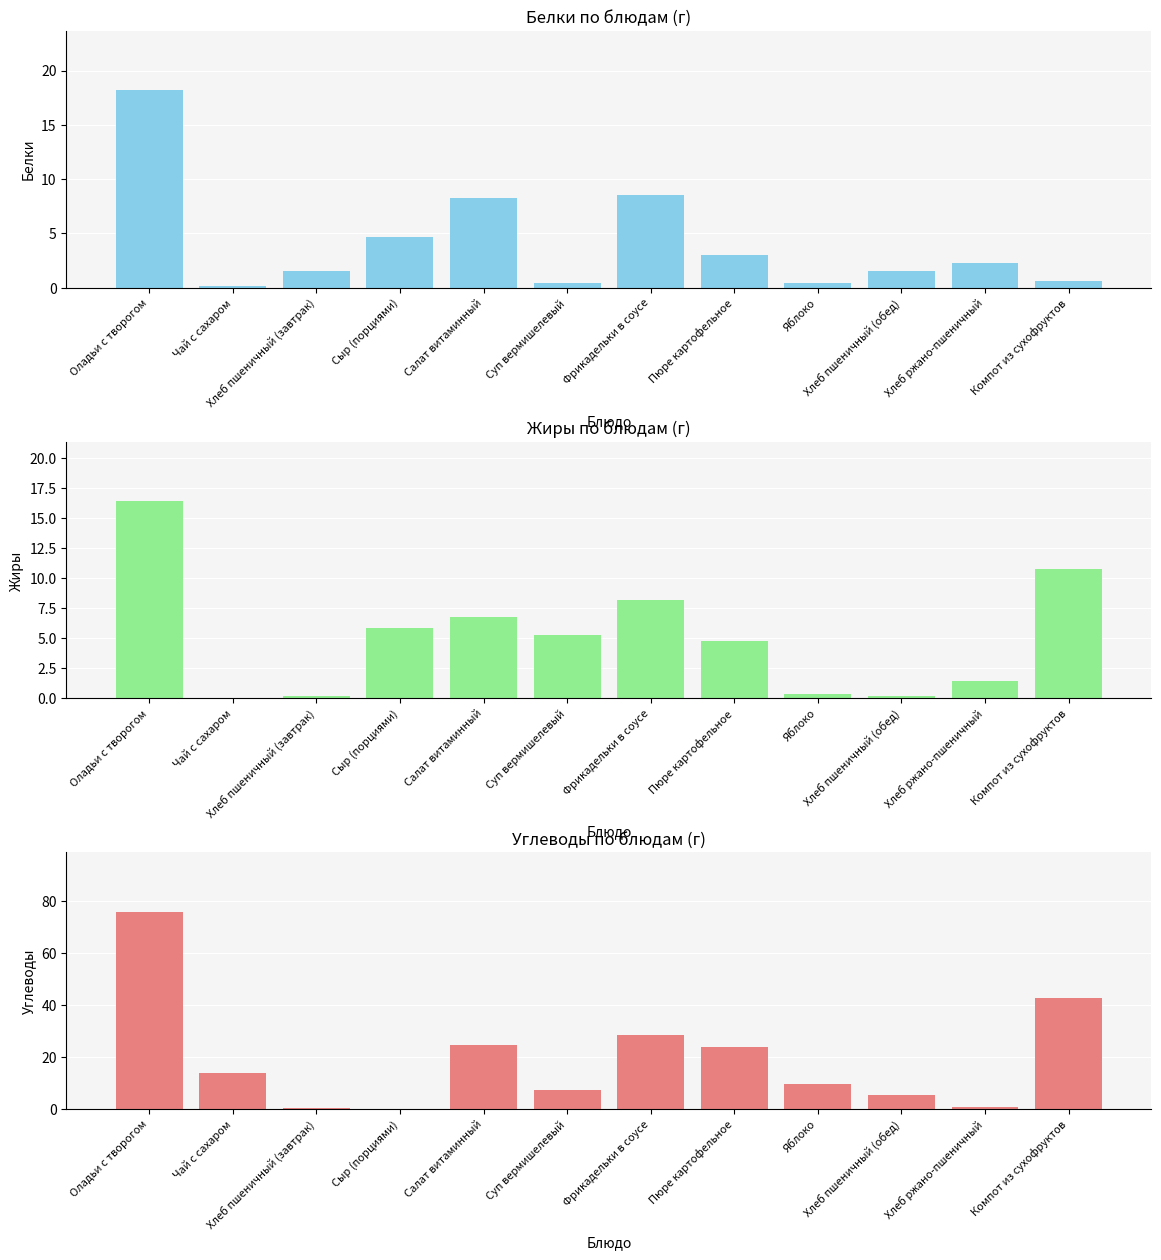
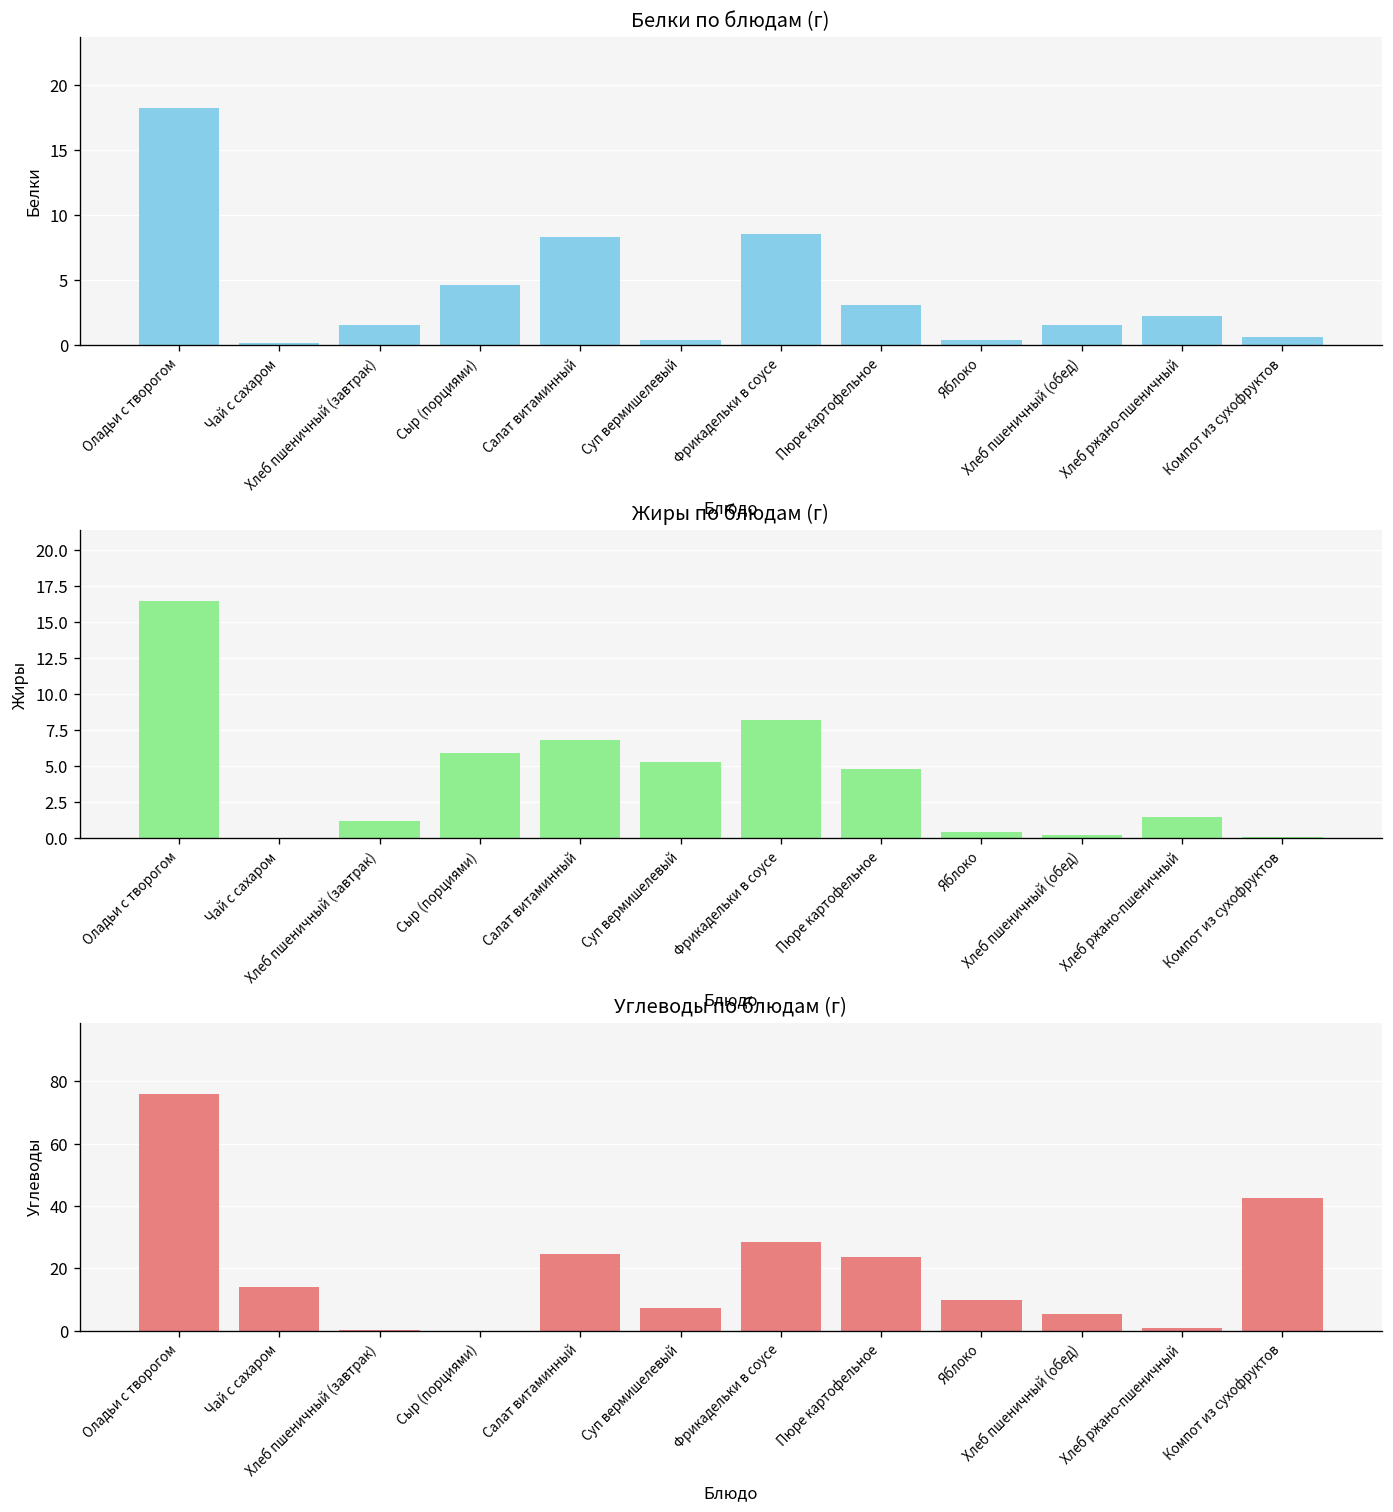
Жиры по блюдам (г), Хлеб пшеничный (завтрак): 0.2 -> 1.2
Жиры по блюдам (г), Компот из сухофруктов: 10.8 -> 0.1
